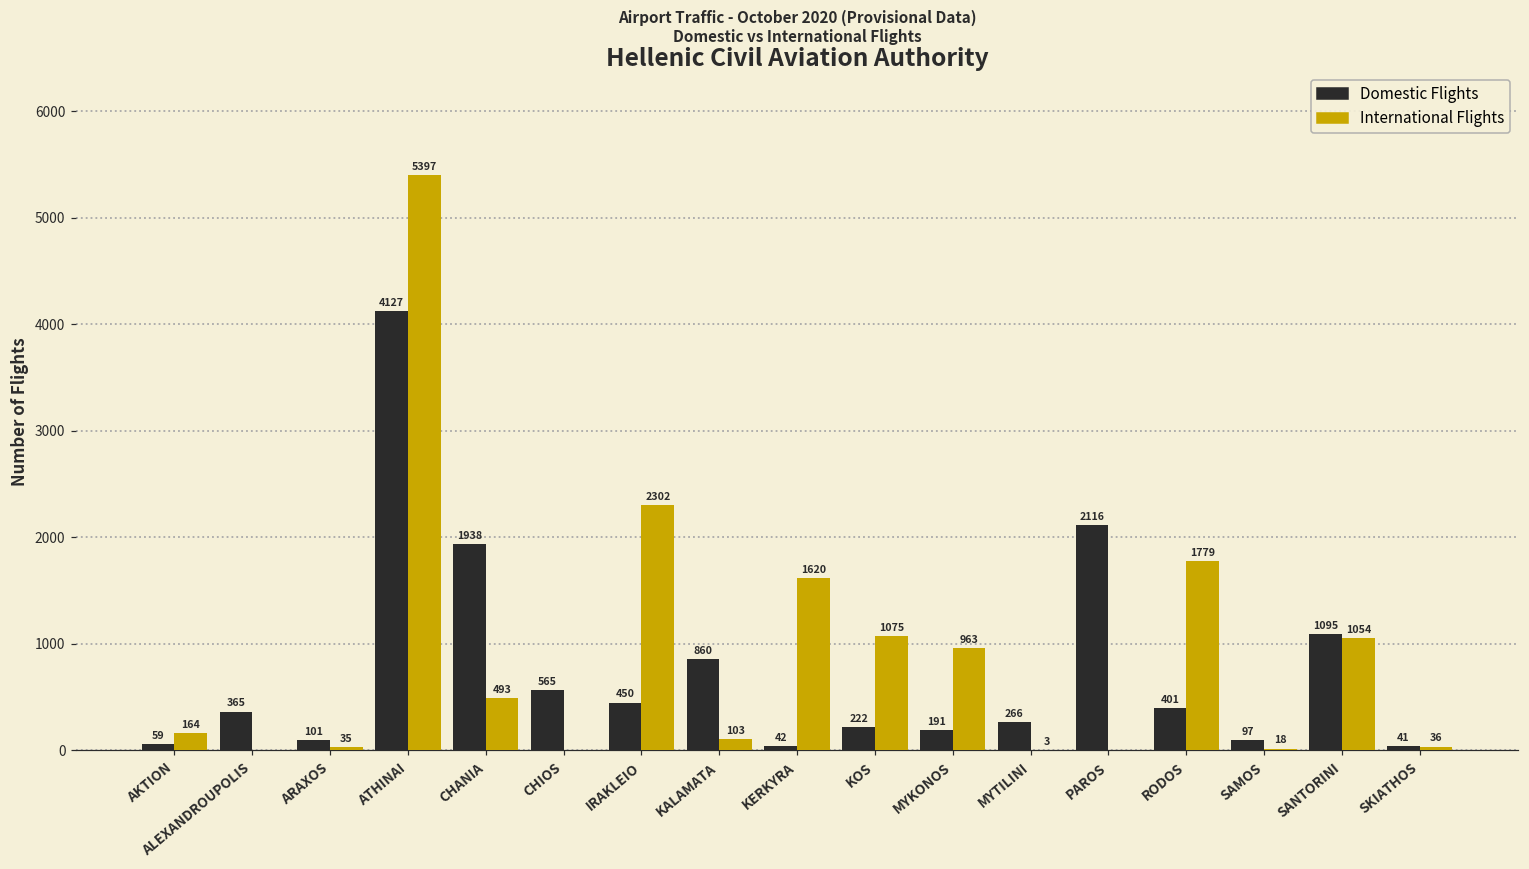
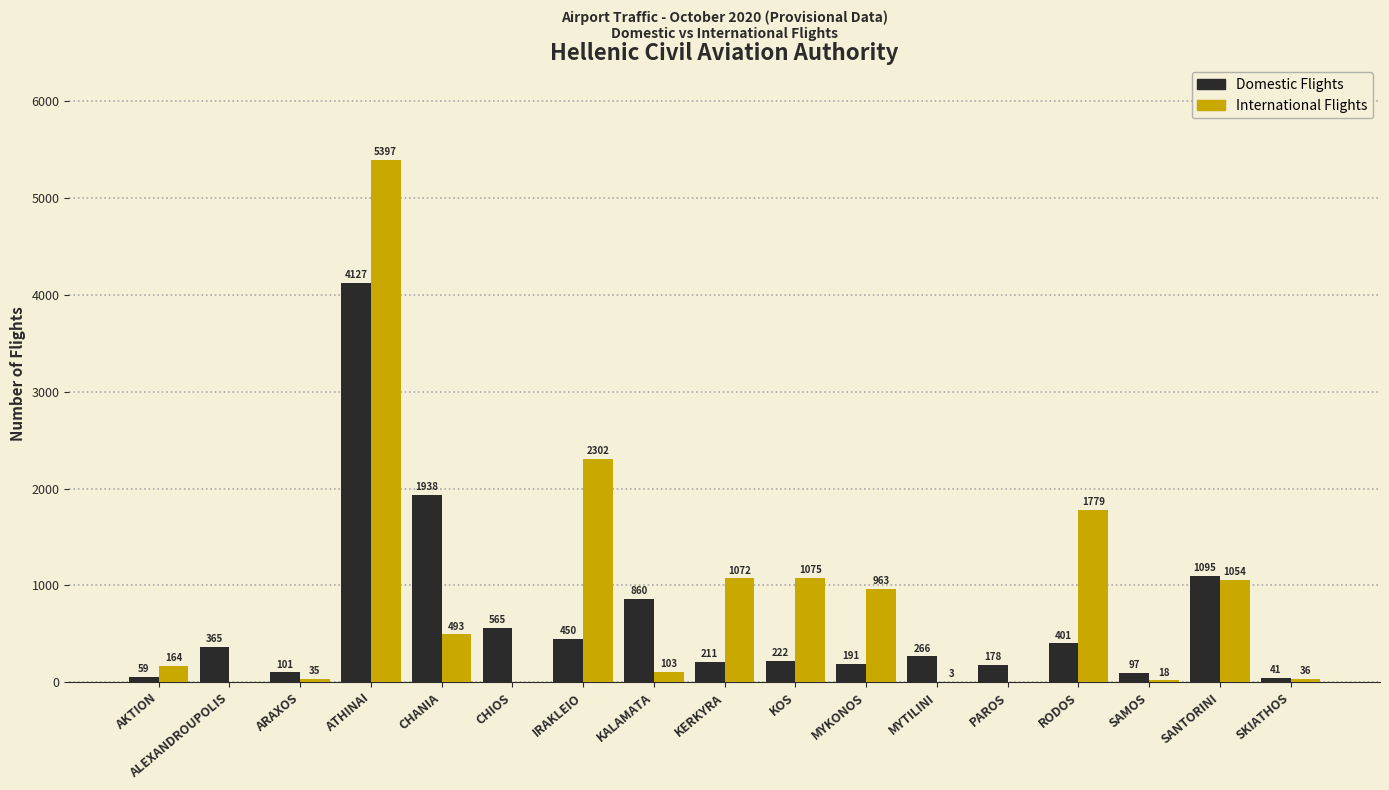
Domestic Flights, KERKYRA: 42 -> 211
International Flights, KERKYRA: 1620 -> 1072
Domestic Flights, PAROS: 2116 -> 178
